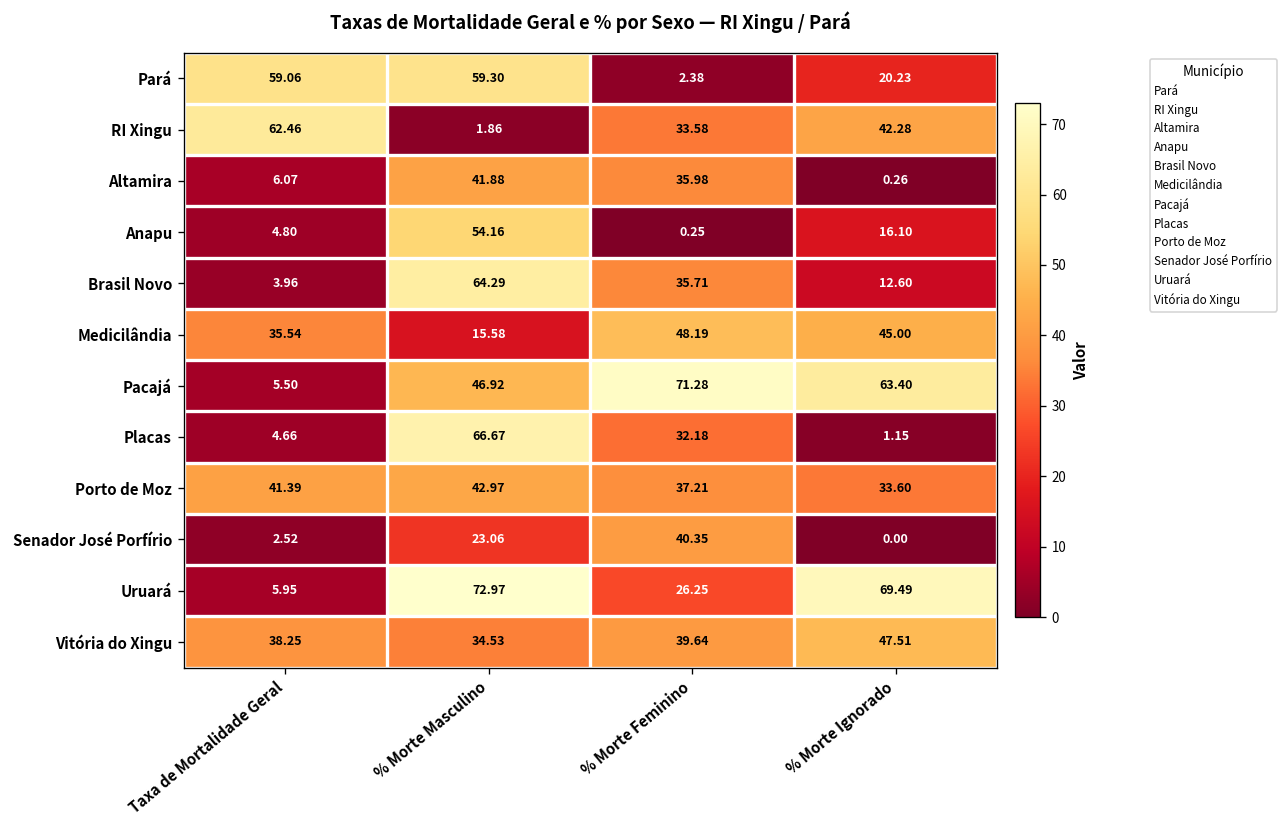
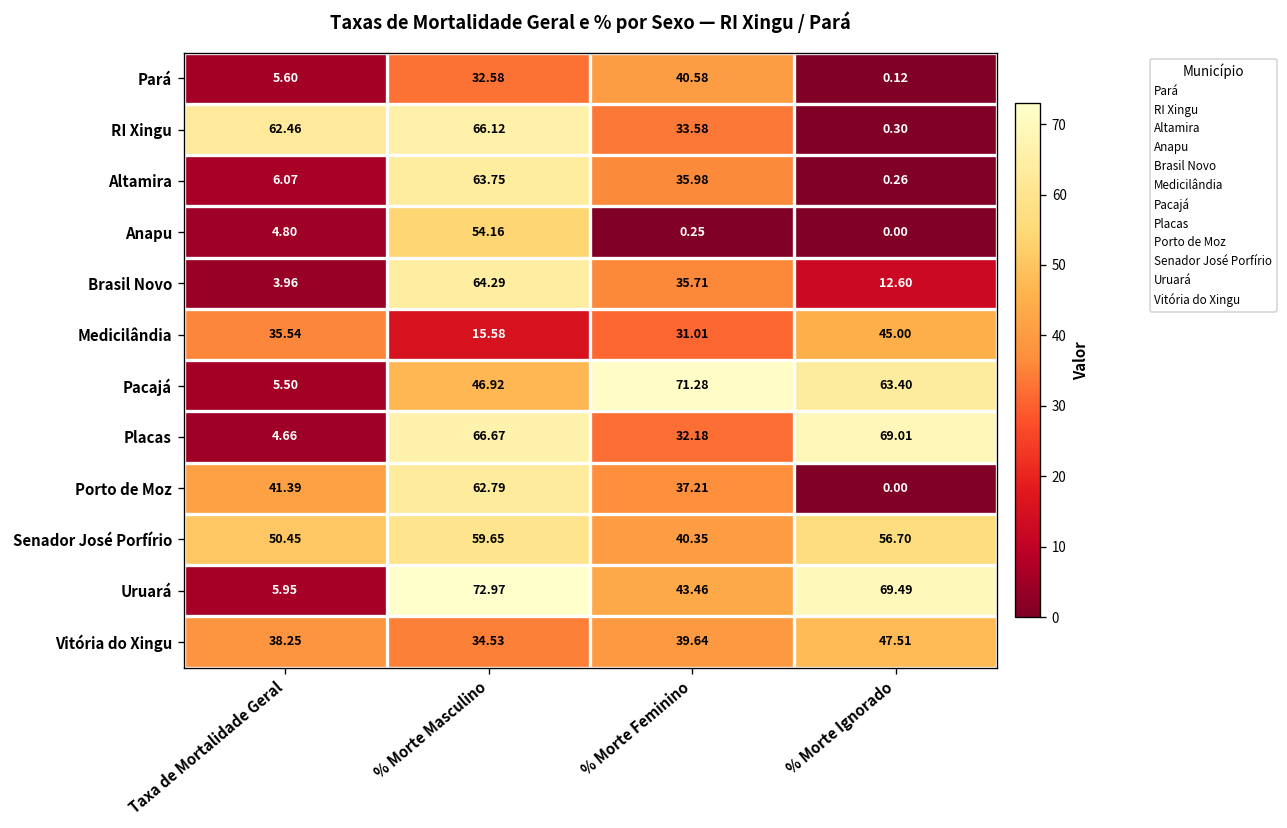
Pará, Taxa de Mortalidade Geral: 59.06 -> 5.60
Pará, % Morte Masculino: 59.30 -> 32.58
Pará, % Morte Feminino: 2.38 -> 40.58
Pará, % Morte Ignorado: 20.23 -> 0.12
RI Xingu, % Morte Masculino: 1.86 -> 66.12
RI Xingu, % Morte Ignorado: 42.28 -> 0.30
Altamira, % Morte Masculino: 41.88 -> 63.75
Anapu, % Morte Ignorado: 16.10 -> 0.00
Medicilândia, % Morte Feminino: 48.19 -> 31.01
Placas, % Morte Ignorado: 1.15 -> 69.01
Porto de Moz, % Morte Masculino: 42.97 -> 62.79
Porto de Moz, % Morte Ignorado: 33.60 -> 0.00
Senador José Porfírio, Taxa de Mortalidade Geral: 2.52 -> 50.45
Senador José Porfírio, % Morte Masculino: 23.06 -> 59.65
Senador José Porfírio, % Morte Ignorado: 0.00 -> 56.70
Uruará, % Morte Feminino: 26.25 -> 43.46
